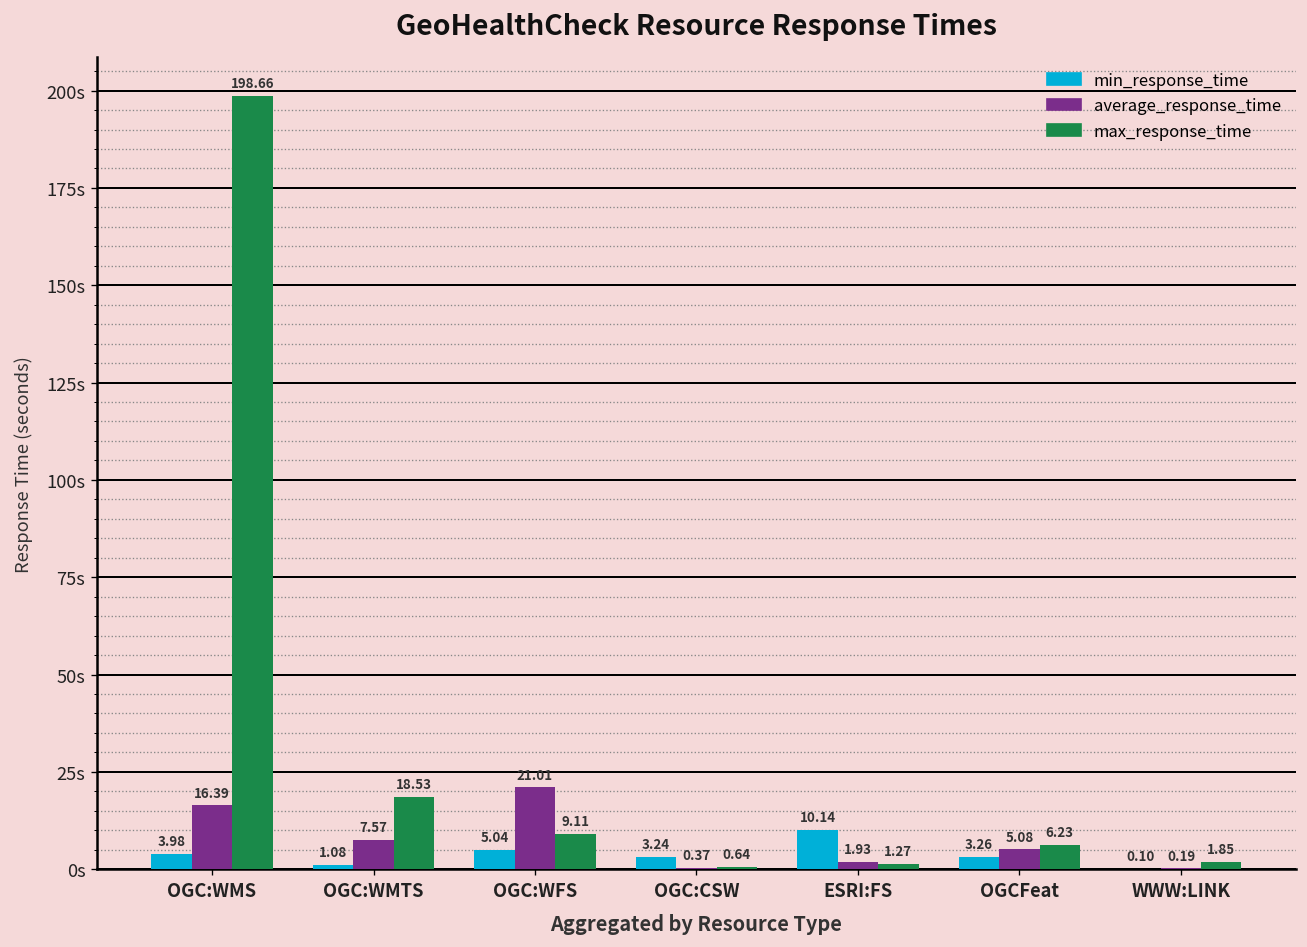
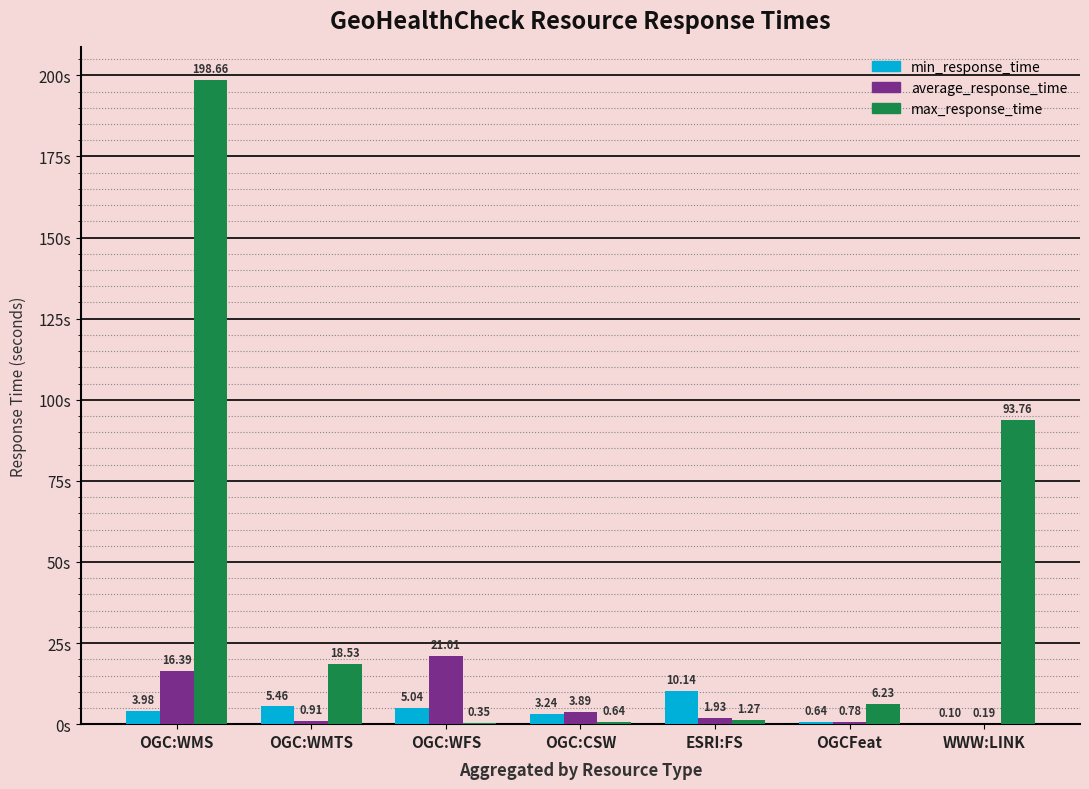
min_response_time, OGC:WMTS: 1.08 -> 5.46
average_response_time, OGC:WMTS: 7.57 -> 0.91
max_response_time, OGC:WFS: 9.11 -> 0.35
average_response_time, OGC:CSW: 0.37 -> 3.89
min_response_time, OGCFeat: 3.26 -> 0.64
average_response_time, OGCFeat: 5.08 -> 0.78
max_response_time, WWW:LINK: 1.85 -> 93.76
